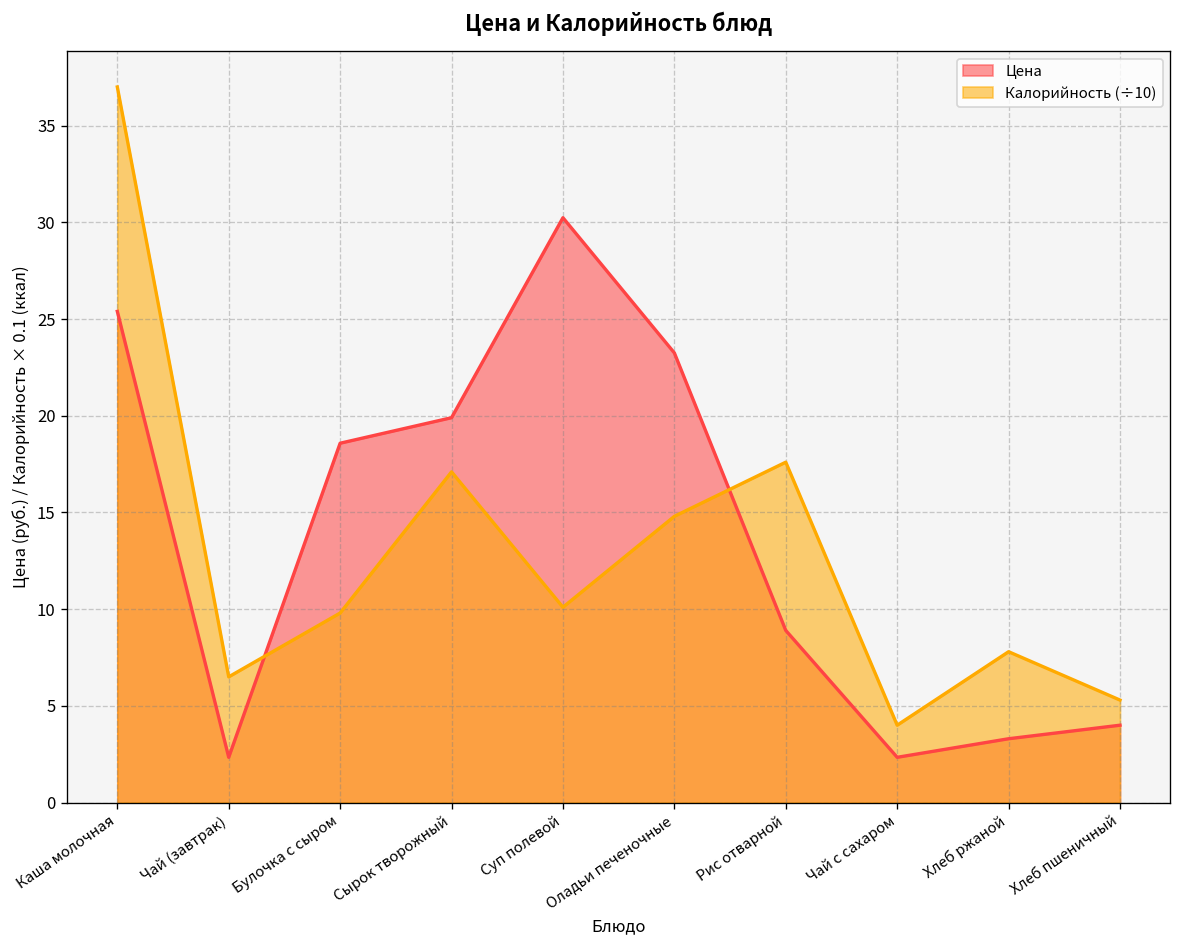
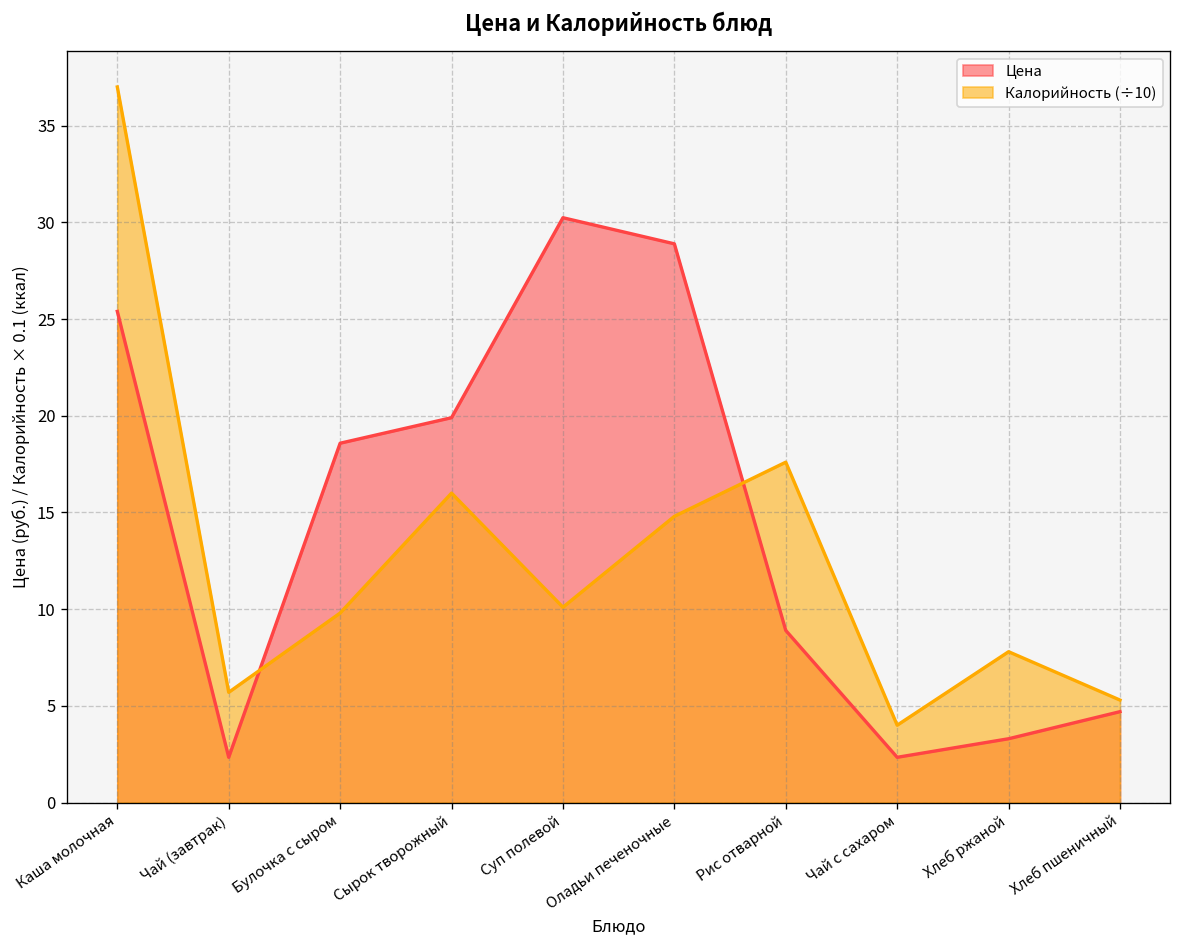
Калорийность (÷10), Чай (завтрак): 6.5 -> 5.7
Калорийность (÷10), Сырок творожный: 17.1 -> 16.0
Цена, Оладьи печеночные: 23.3 -> 28.9
Цена, Хлеб пшеничный: 4.0 -> 4.7
